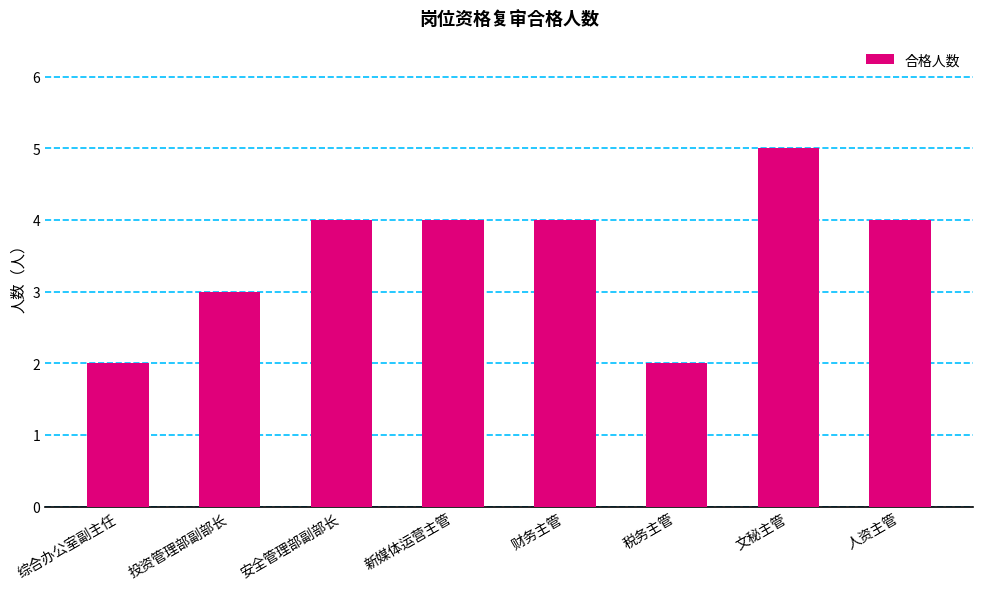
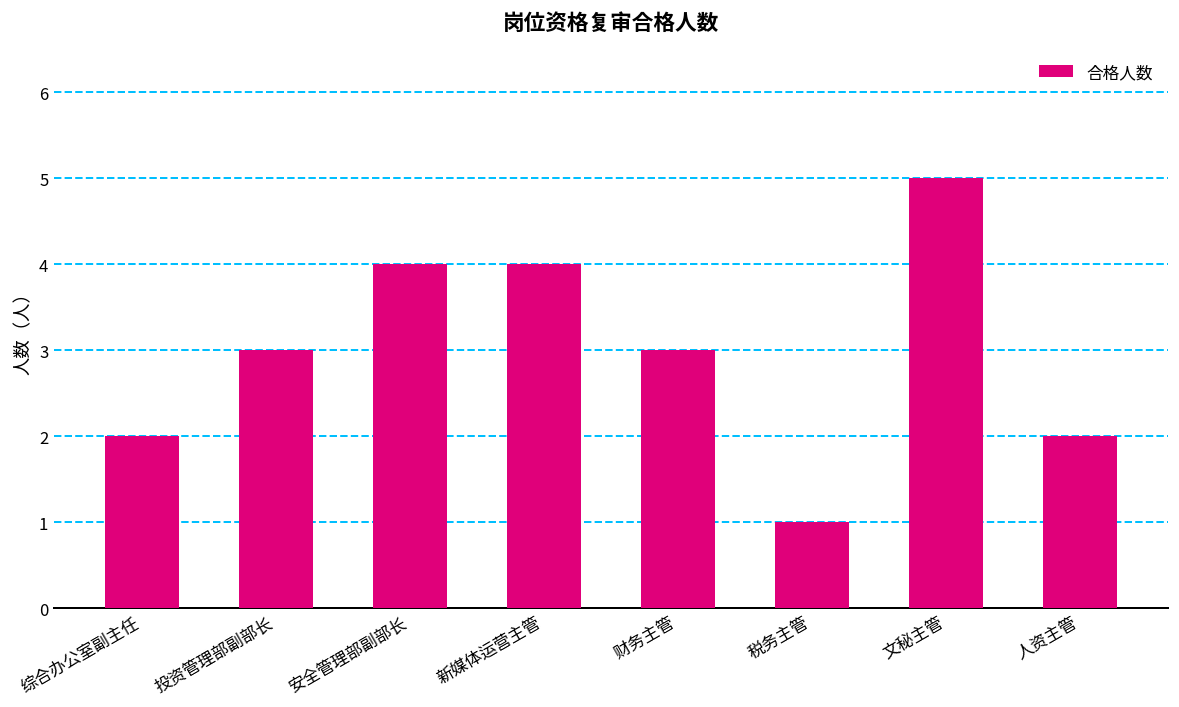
财务主管: 4 -> 3
税务主管: 2 -> 1
人资主管: 4 -> 2
